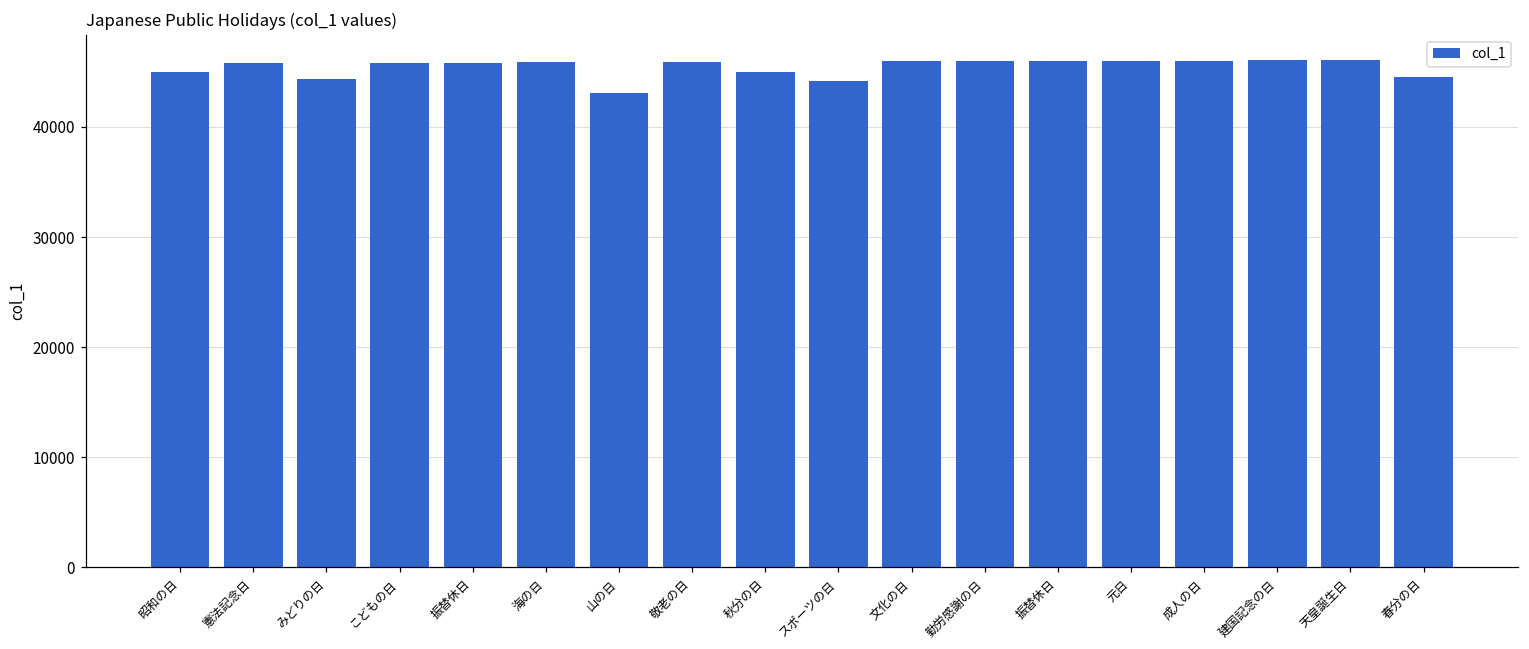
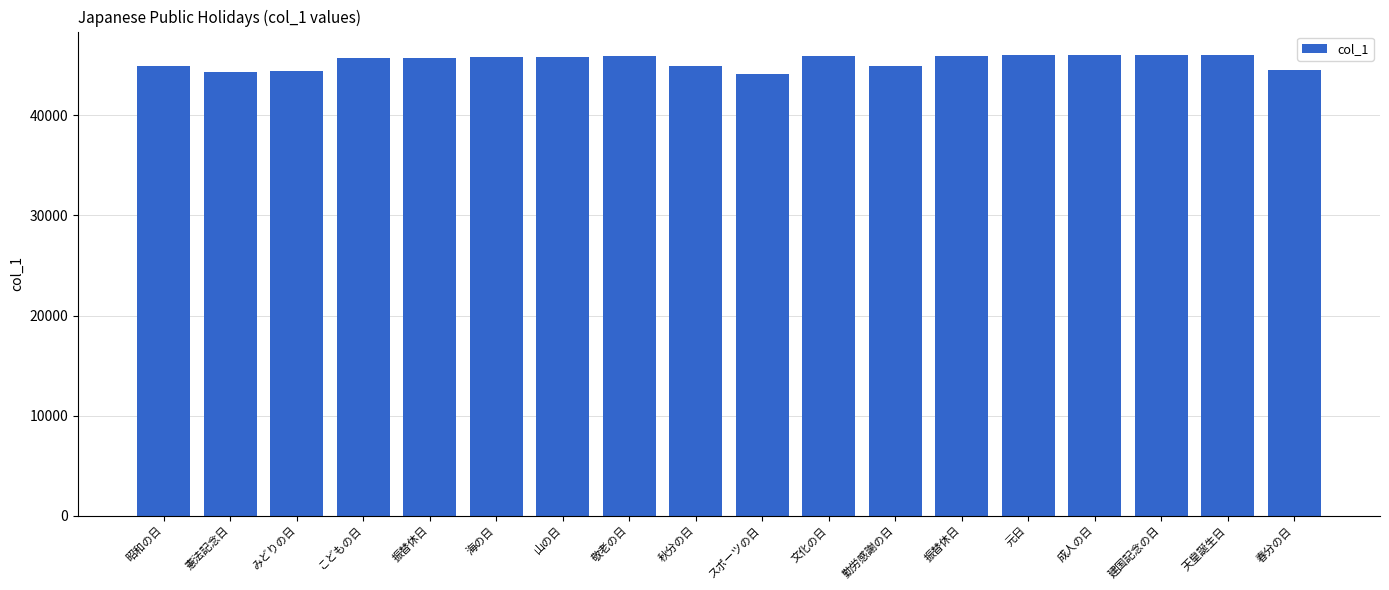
憲法記念日: 45800 -> 44300
山の日: 43100 -> 45900
勤労感謝の日: 46000 -> 44900
